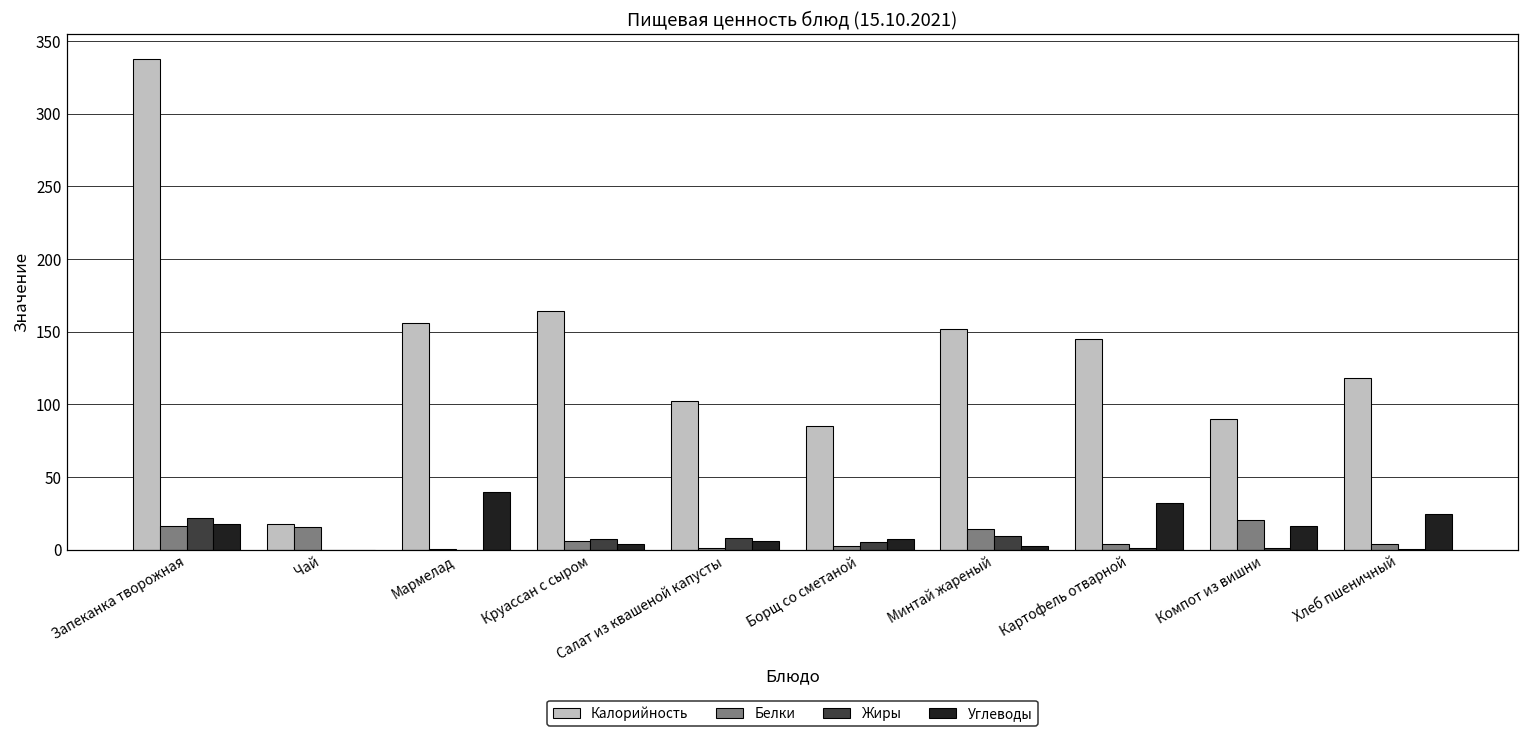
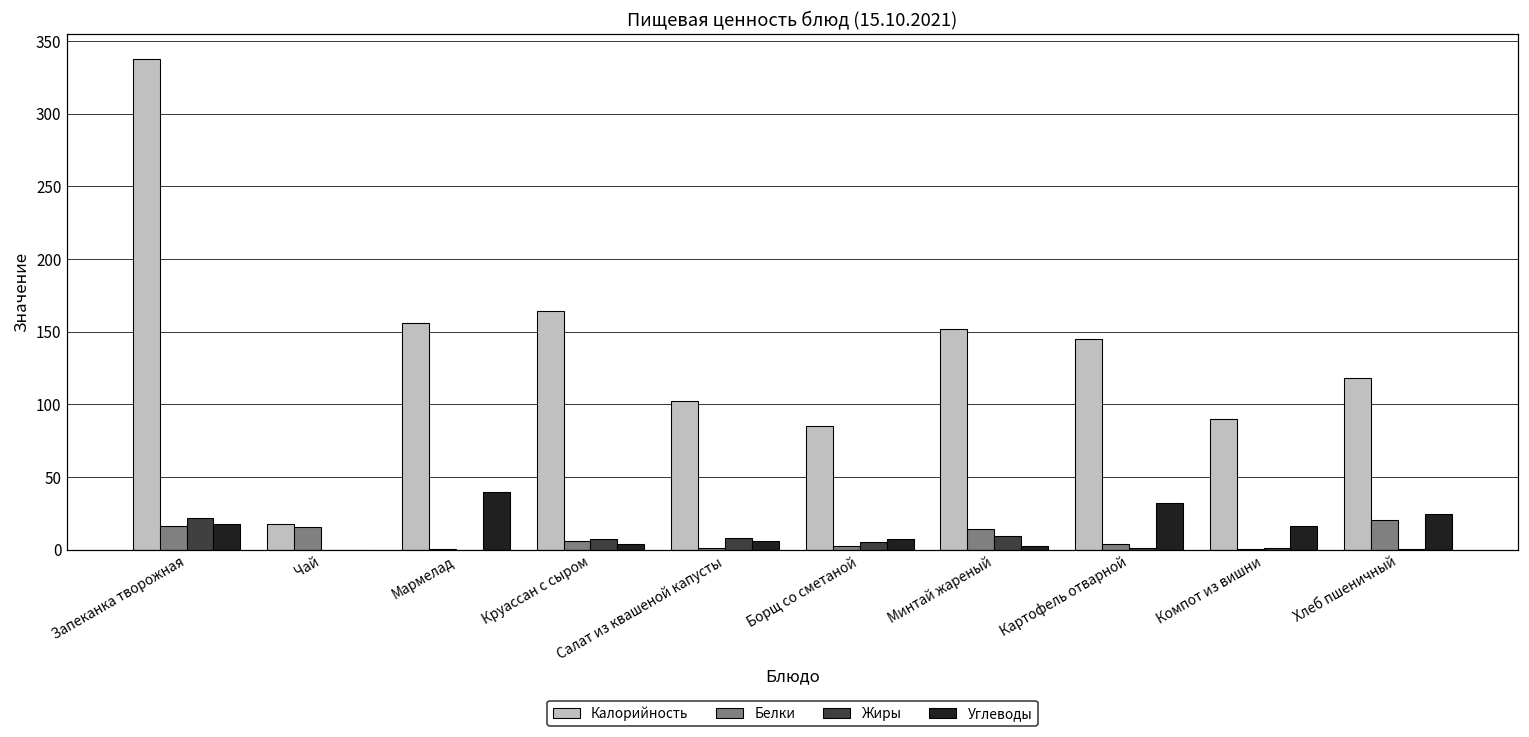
Белки, Компот из вишни: 20 -> 1
Белки, Хлеб пшеничный: 4 -> 20
